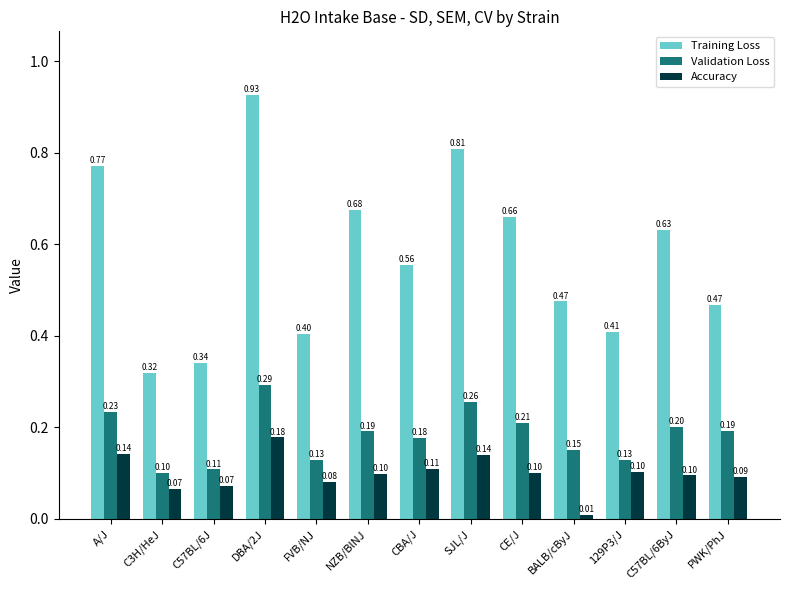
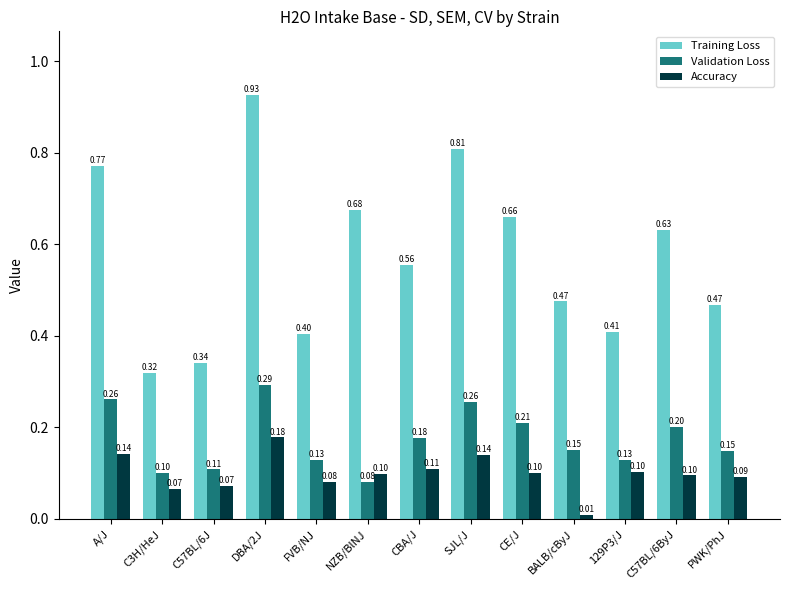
Validation Loss, A/J: 0.23 -> 0.26
Validation Loss, NZB/BlNJ: 0.19 -> 0.08
Validation Loss, PWK/PhJ: 0.19 -> 0.15
